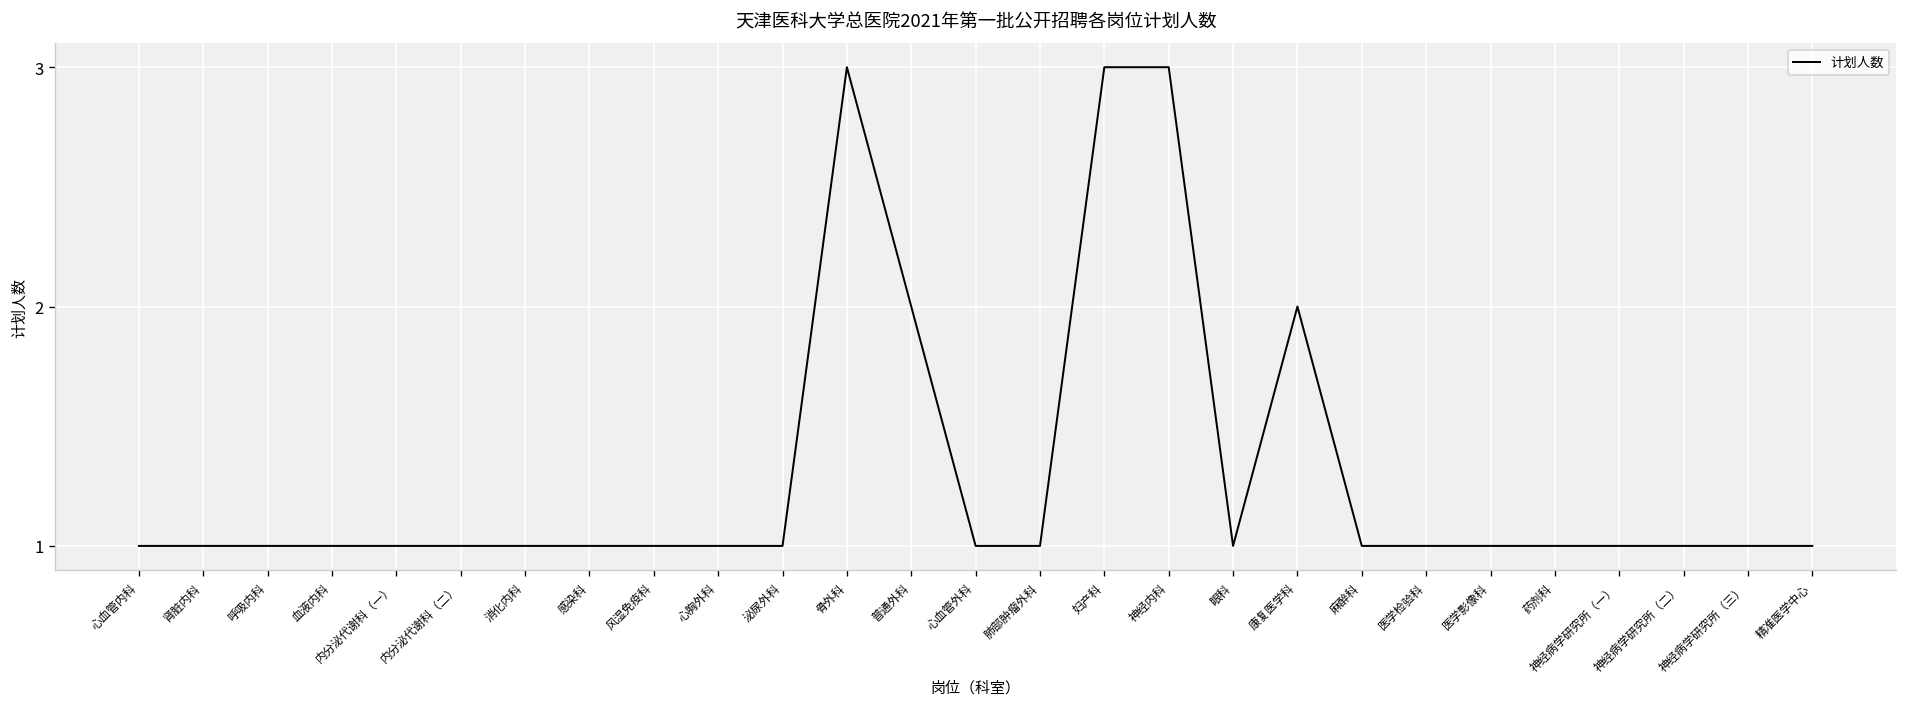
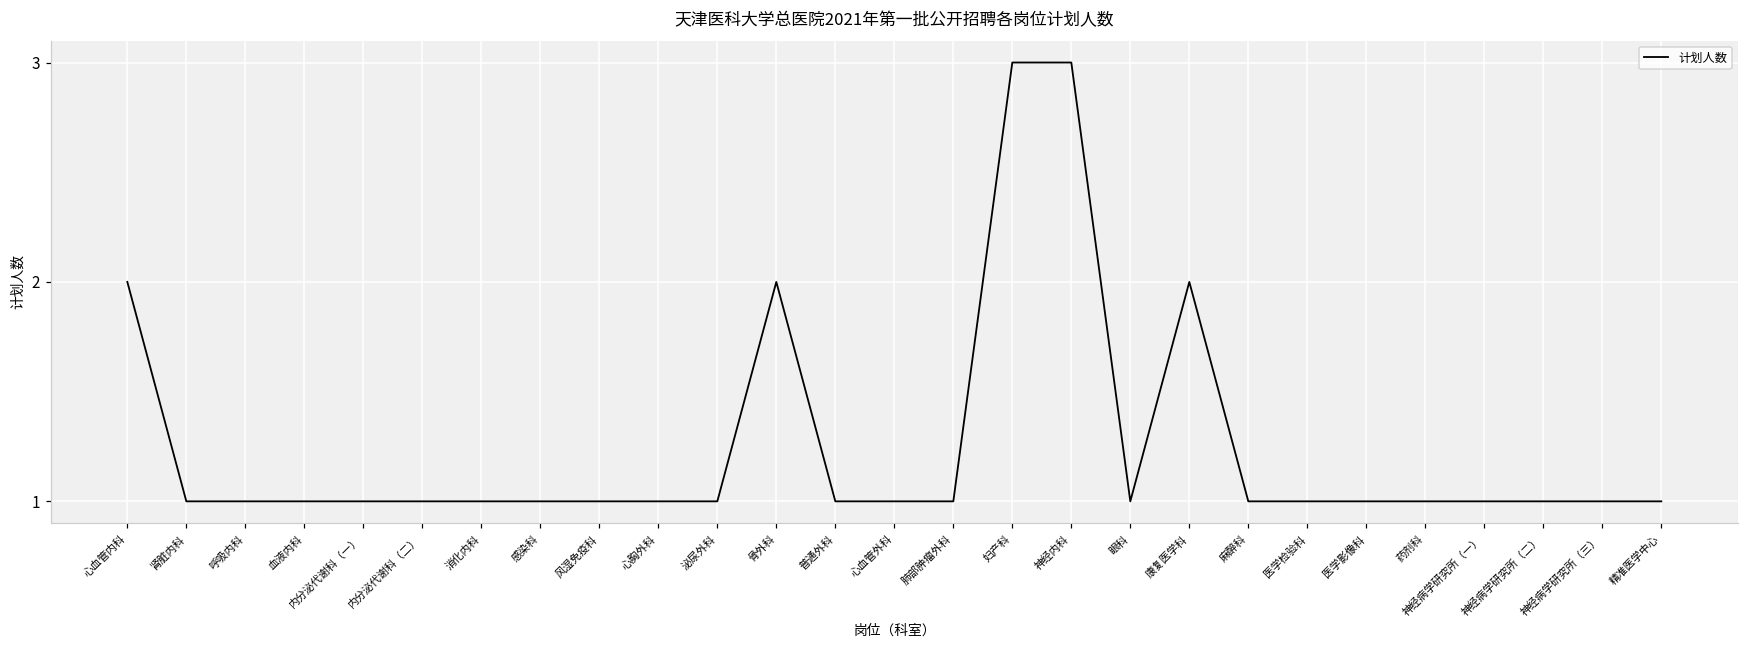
心血管内科: 1 -> 2
骨外科: 3 -> 2
普通外科: 2 -> 1
